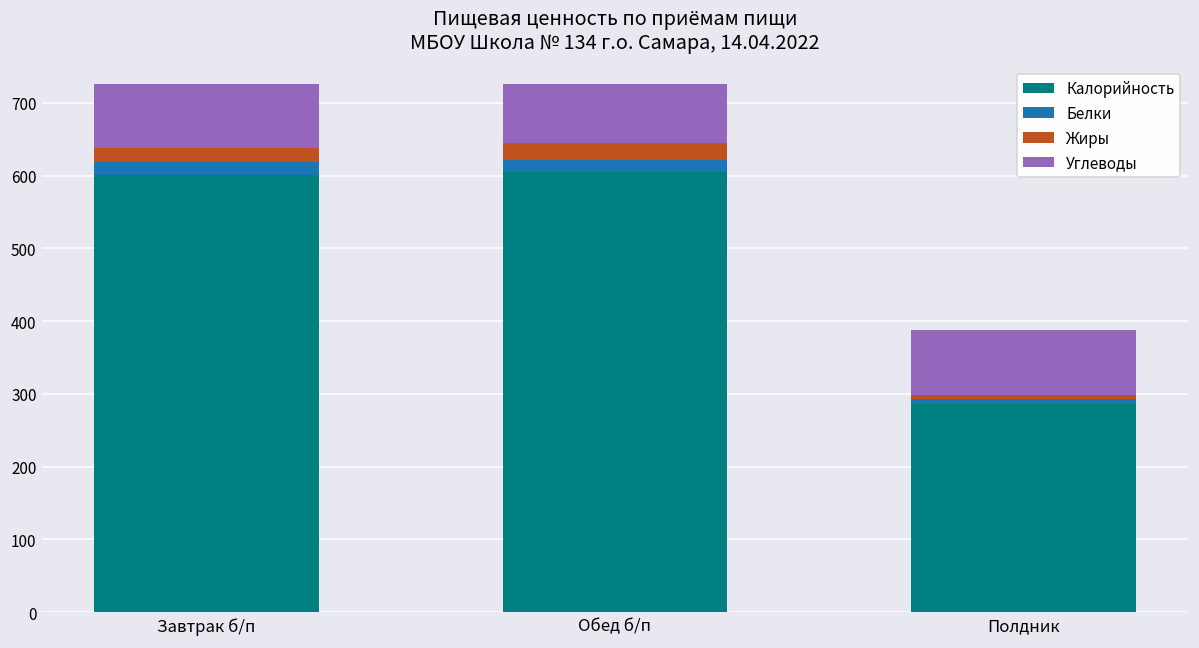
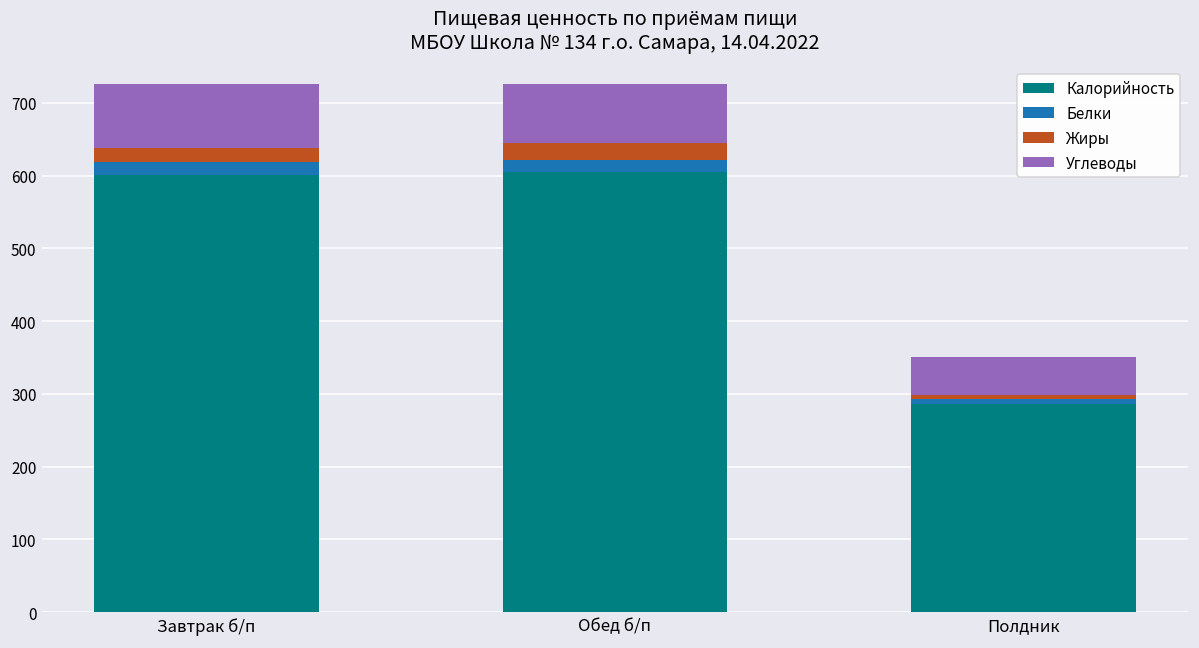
Углеводы, Полдник: 90 -> 50
